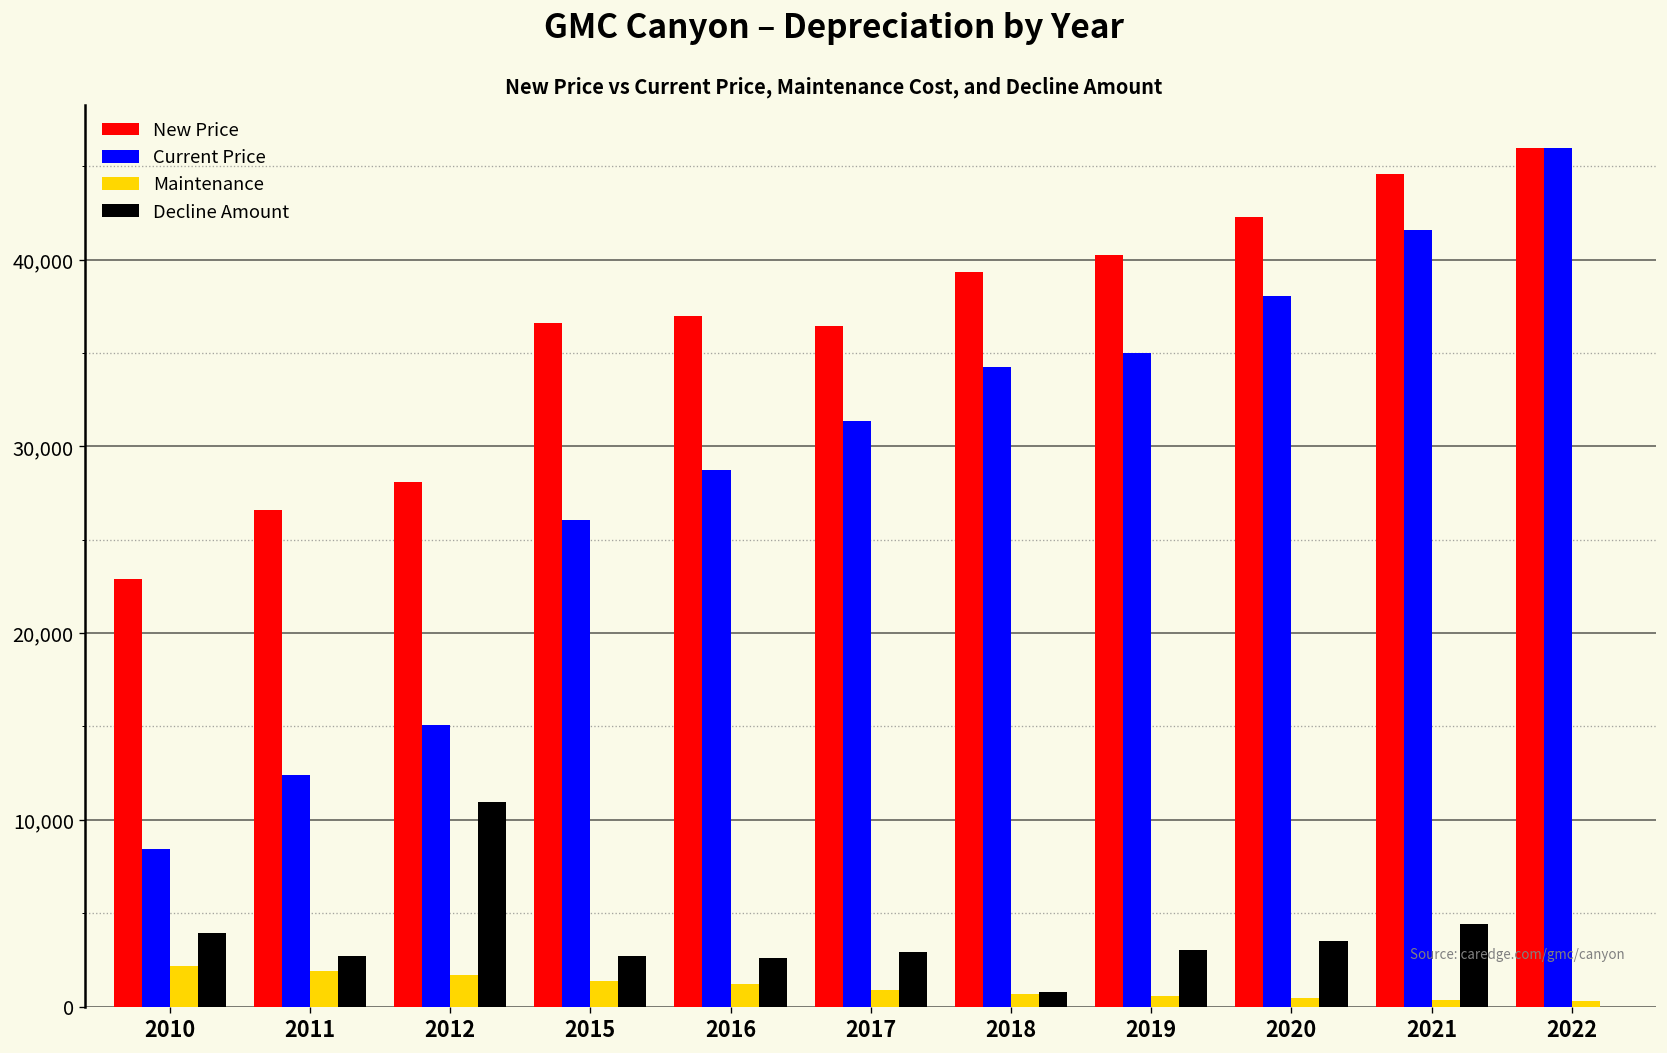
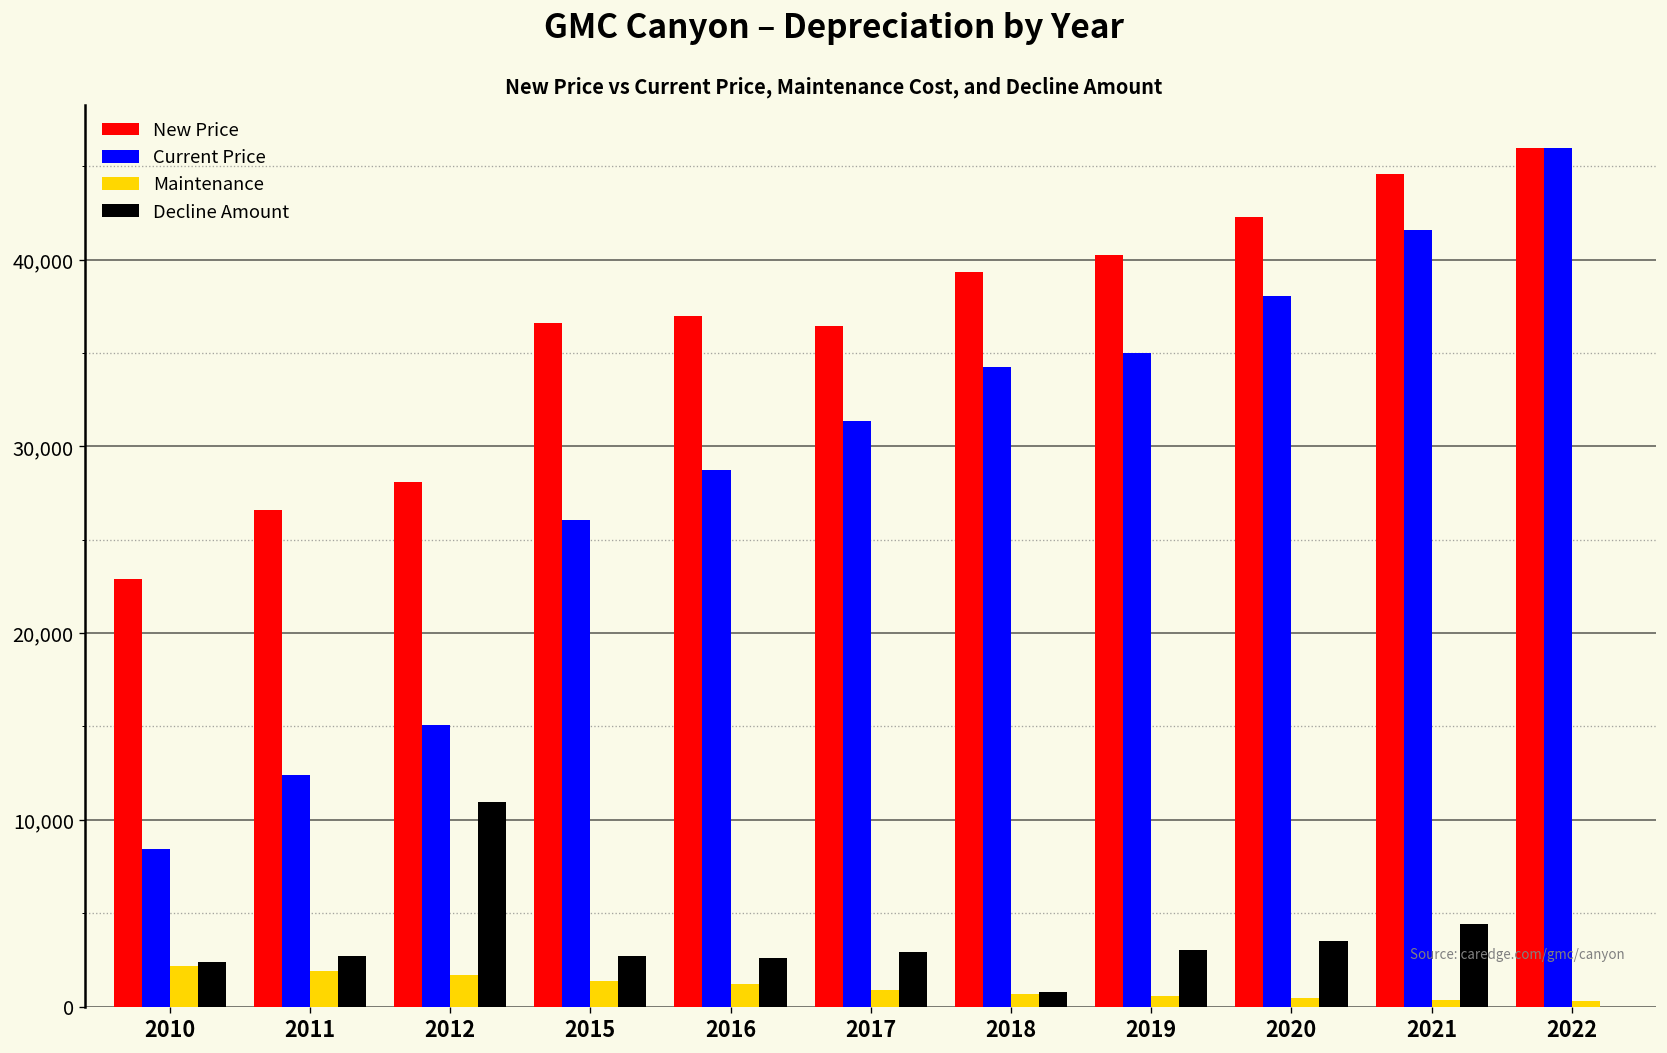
Decline Amount, 2010: 3,900 -> 2,400
